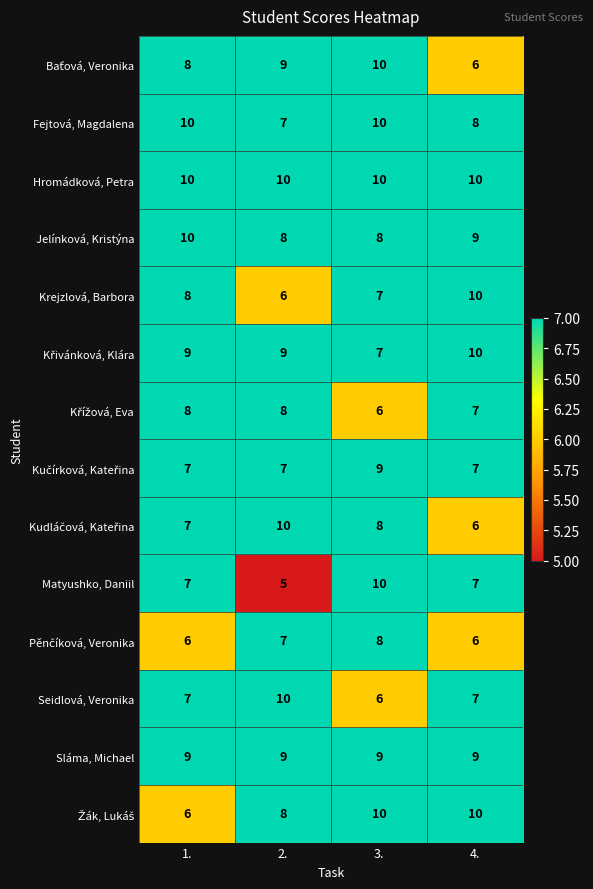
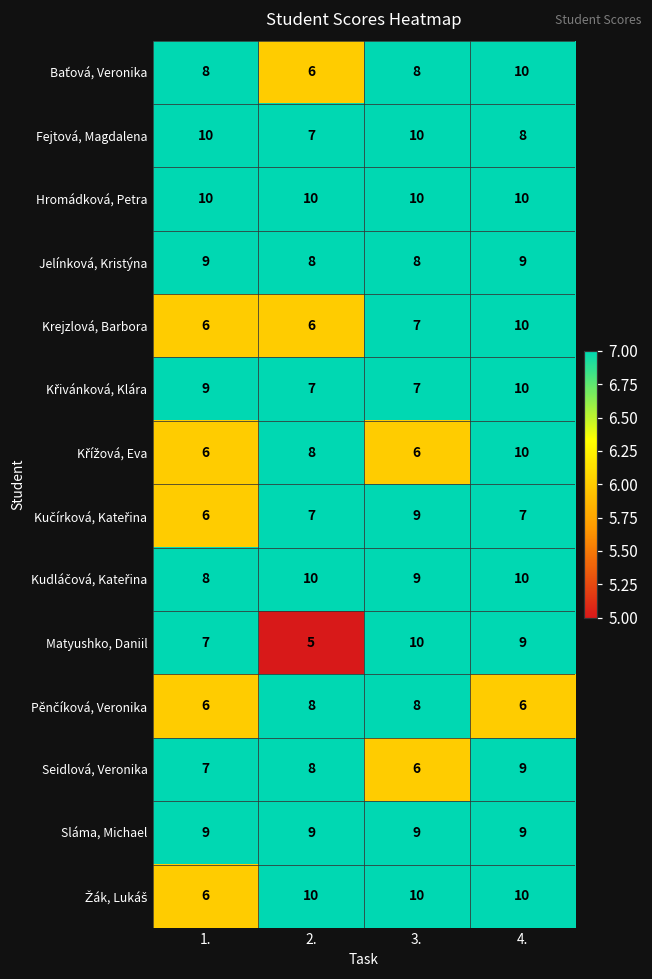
Baťová, Veronika, 2.: 9 -> 6
Baťová, Veronika, 3.: 10 -> 8
Baťová, Veronika, 4.: 6 -> 10
Jelínková, Kristýna, 1.: 10 -> 9
Krejzlová, Barbora, 1.: 8 -> 6
Křivánková, Klára, 2.: 9 -> 7
Křížová, Eva, 1.: 8 -> 6
Křížová, Eva, 4.: 7 -> 10
Kučírková, Kateřina, 1.: 7 -> 6
Kudláčová, Kateřina, 1.: 7 -> 8
Kudláčová, Kateřina, 3.: 8 -> 9
Kudláčová, Kateřina, 4.: 6 -> 10
Matyushko, Daniil, 4.: 7 -> 9
Pěnčíková, Veronika, 2.: 7 -> 8
Seidlová, Veronika, 2.: 10 -> 8
Seidlová, Veronika, 4.: 7 -> 9
Žák, Lukáš, 2.: 8 -> 10
